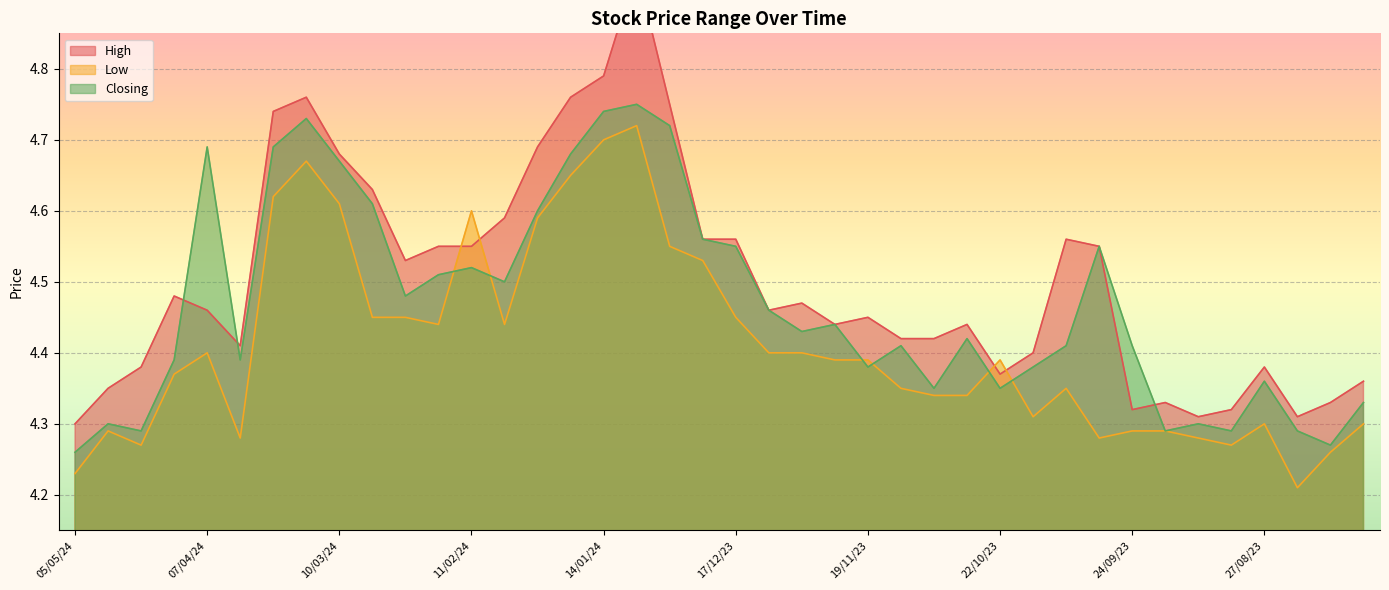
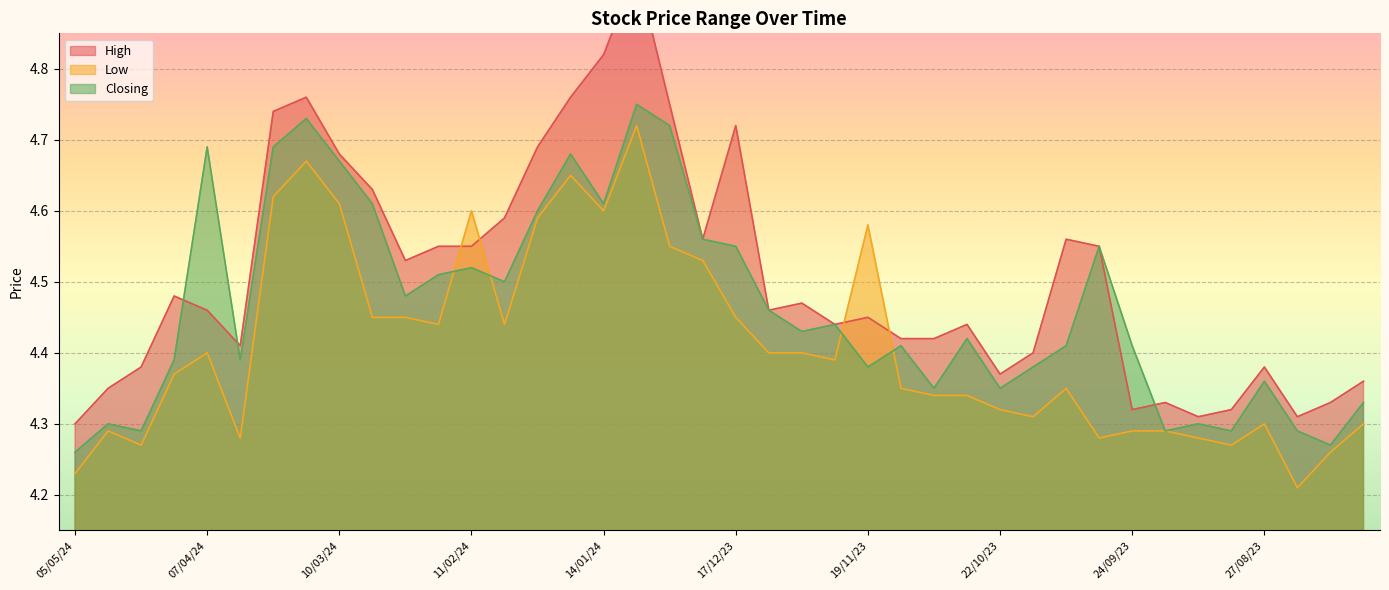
High, 14/01/24: 4.79 -> 4.82
Low, 14/01/24: 4.7 -> 4.6
Closing, 14/01/24: 4.74 -> 4.61
High, 17/12/23: 4.56 -> 4.72
Low, 19/11/23: 4.39 -> 4.58
Low, 22/10/23: 4.39 -> 4.32
